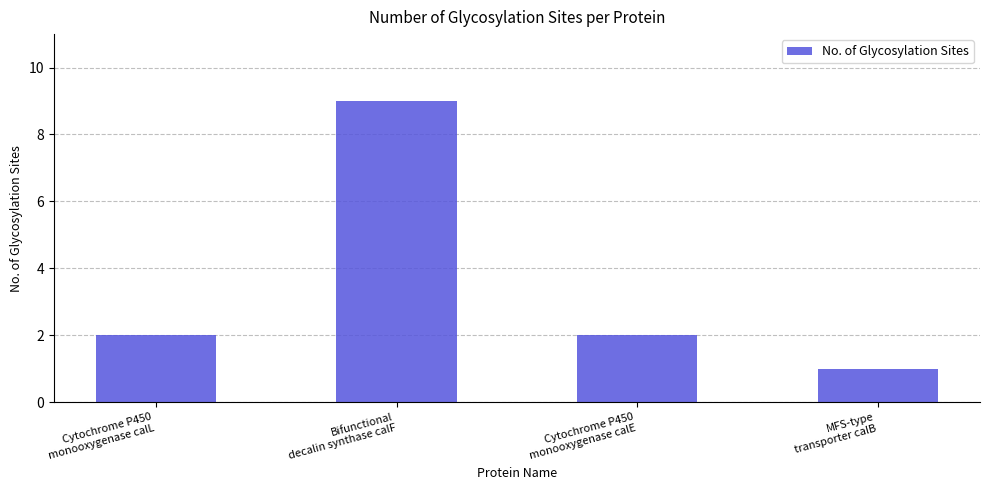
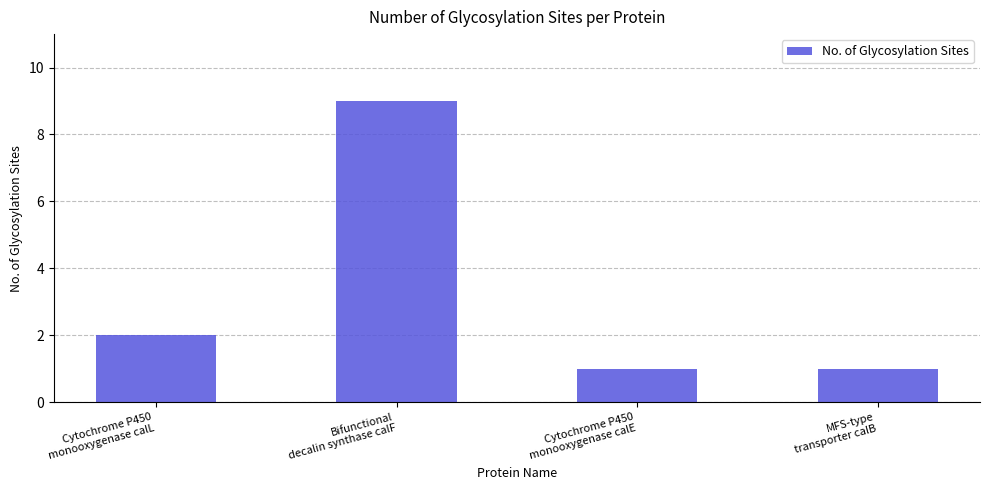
Cytochrome P450 monooxygenase calE: 2 -> 1
